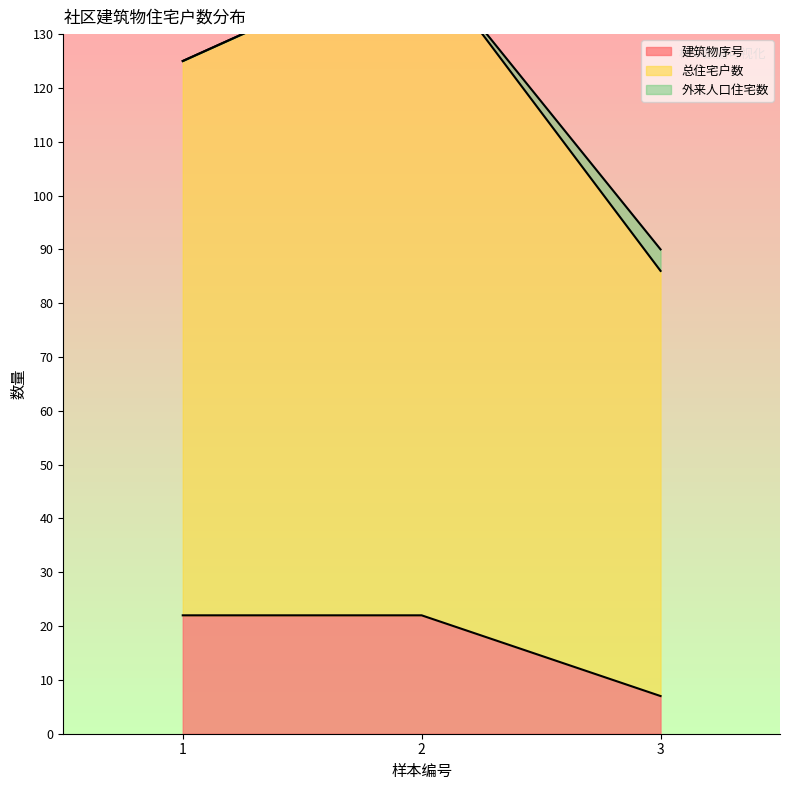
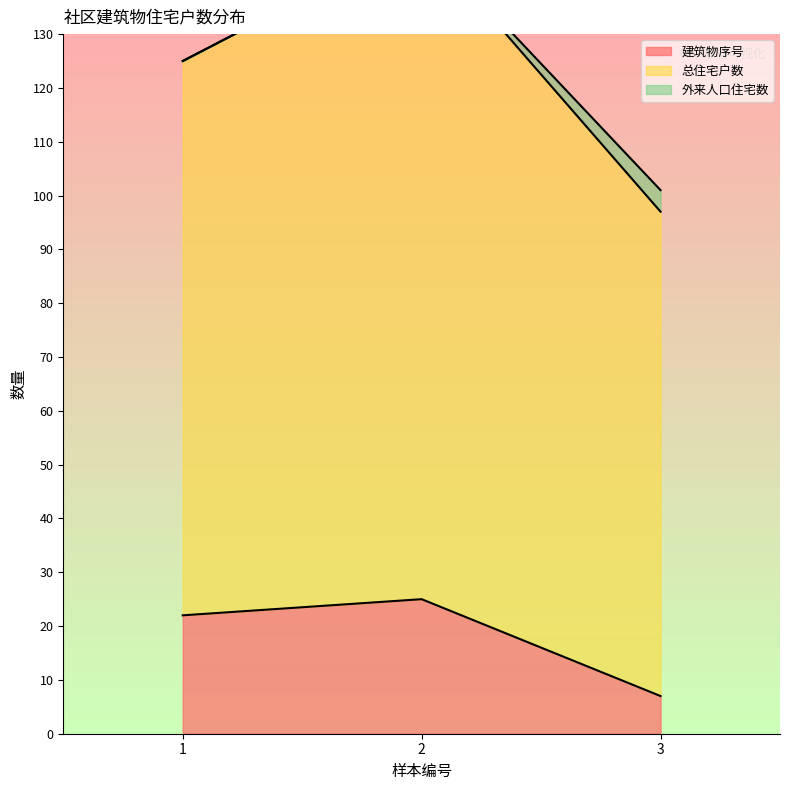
建筑物序号, 2: 22 -> 25
总住宅户数, 3: 79 -> 90
